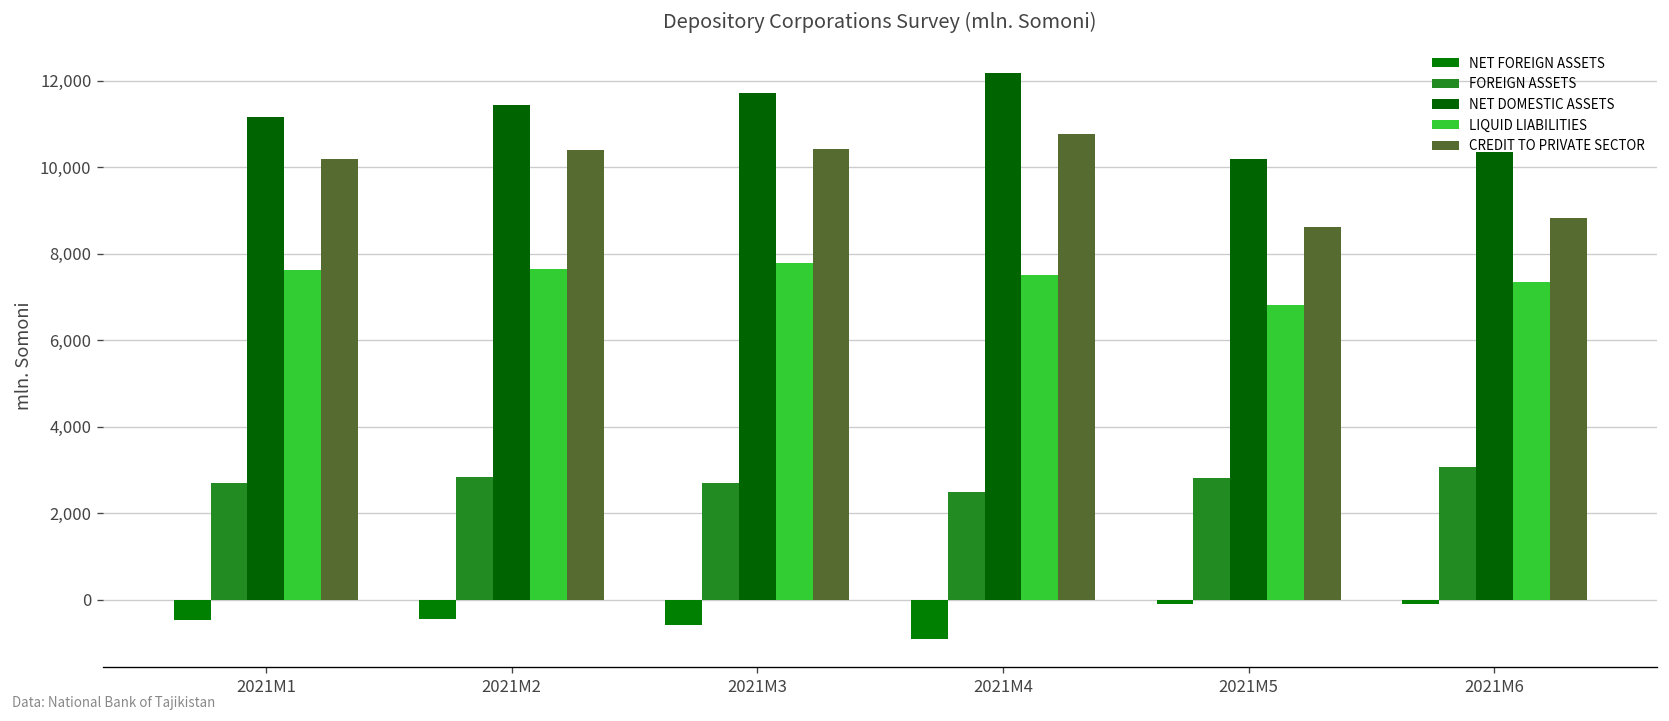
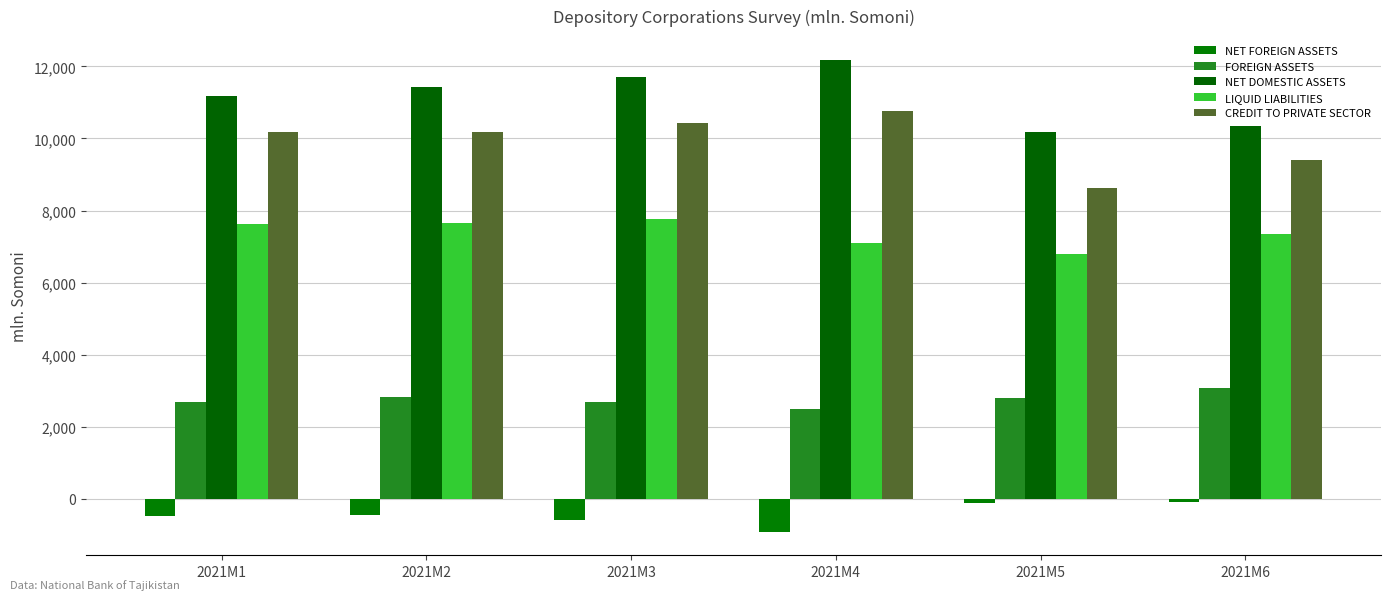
CREDIT TO PRIVATE SECTOR, 2021M2: 10,400 -> 10,200
LIQUID LIABILITIES, 2021M4: 7,500 -> 7,100
CREDIT TO PRIVATE SECTOR, 2021M6: 8,800 -> 9,400
